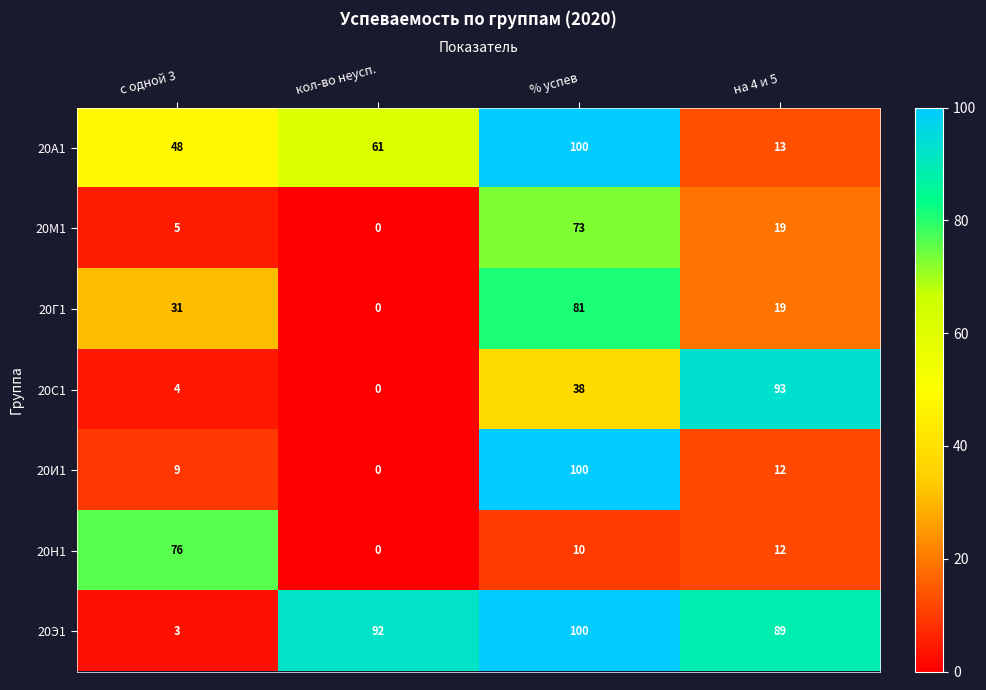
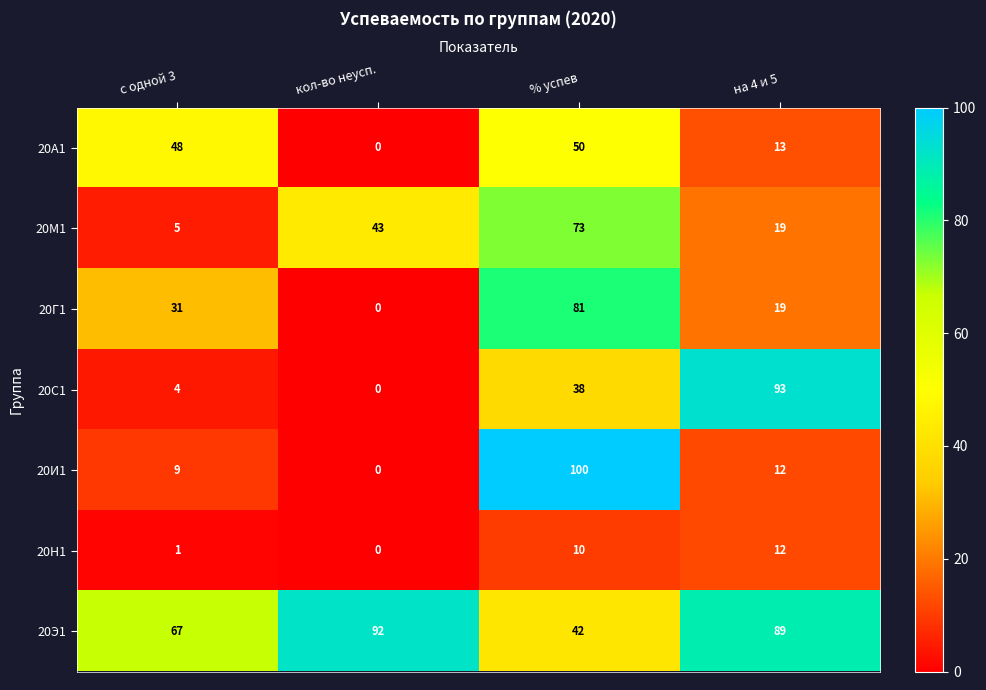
20А1, кол-во неусп.: 61 -> 0
20А1, % успев: 100 -> 50
20М1, кол-во неусп.: 0 -> 43
20Н1, с одной 3: 76 -> 1
20Э1, с одной 3: 3 -> 67
20Э1, % успев: 100 -> 42
